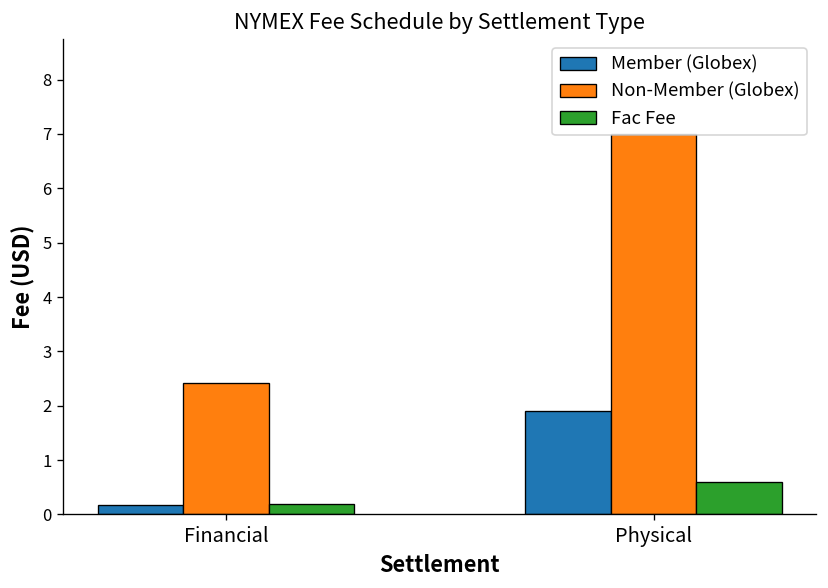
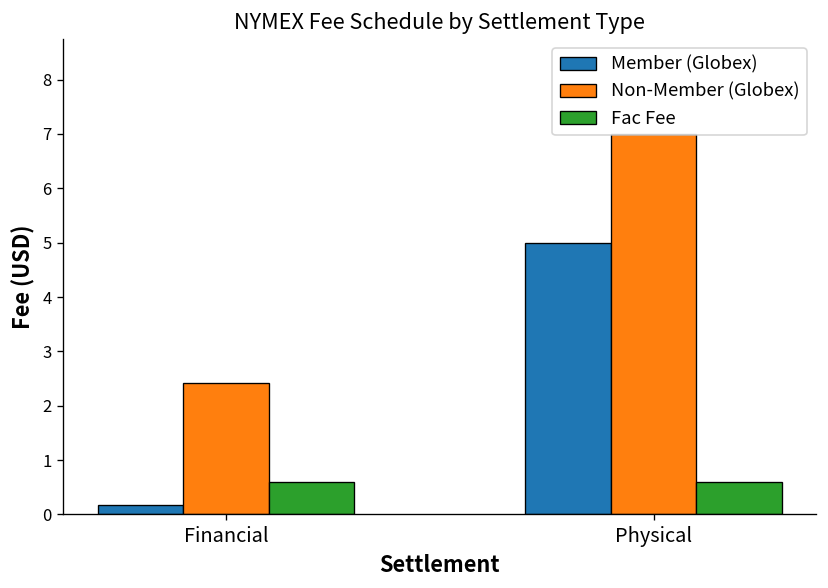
Fac Fee, Financial: 0.2 -> 0.6
Member (Globex), Physical: 1.9 -> 5.0
